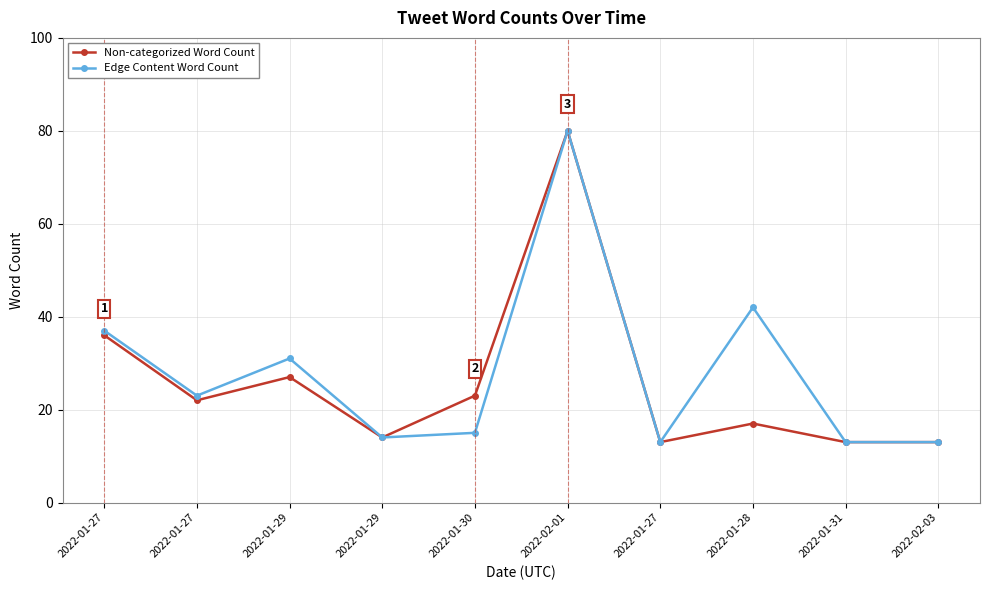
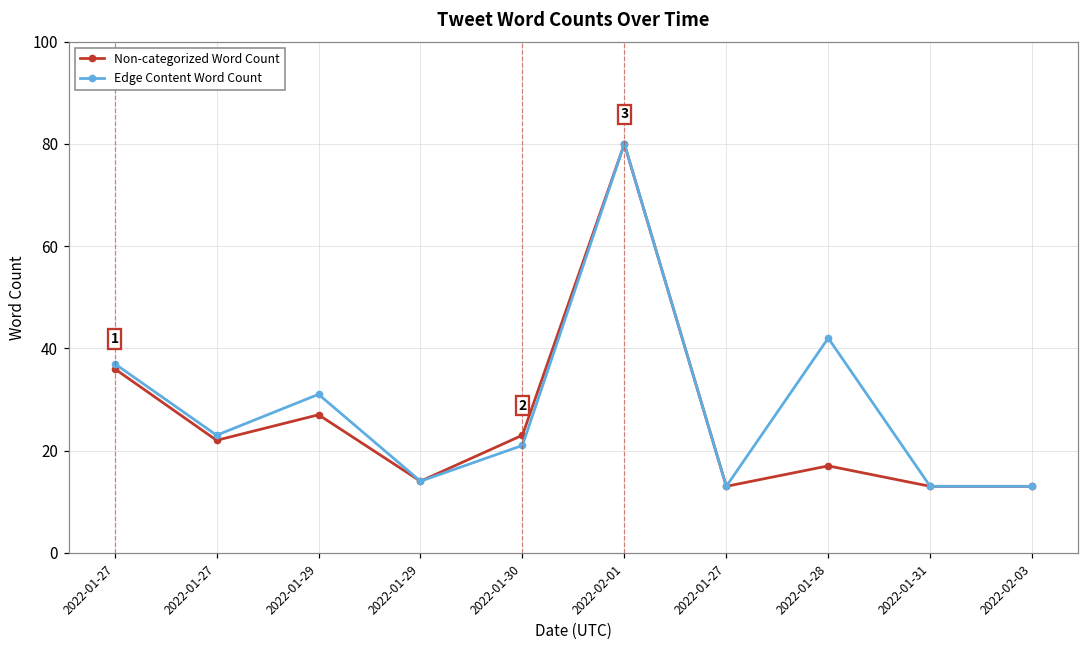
Edge Content Word Count, 2022-01-30: 15 -> 21
